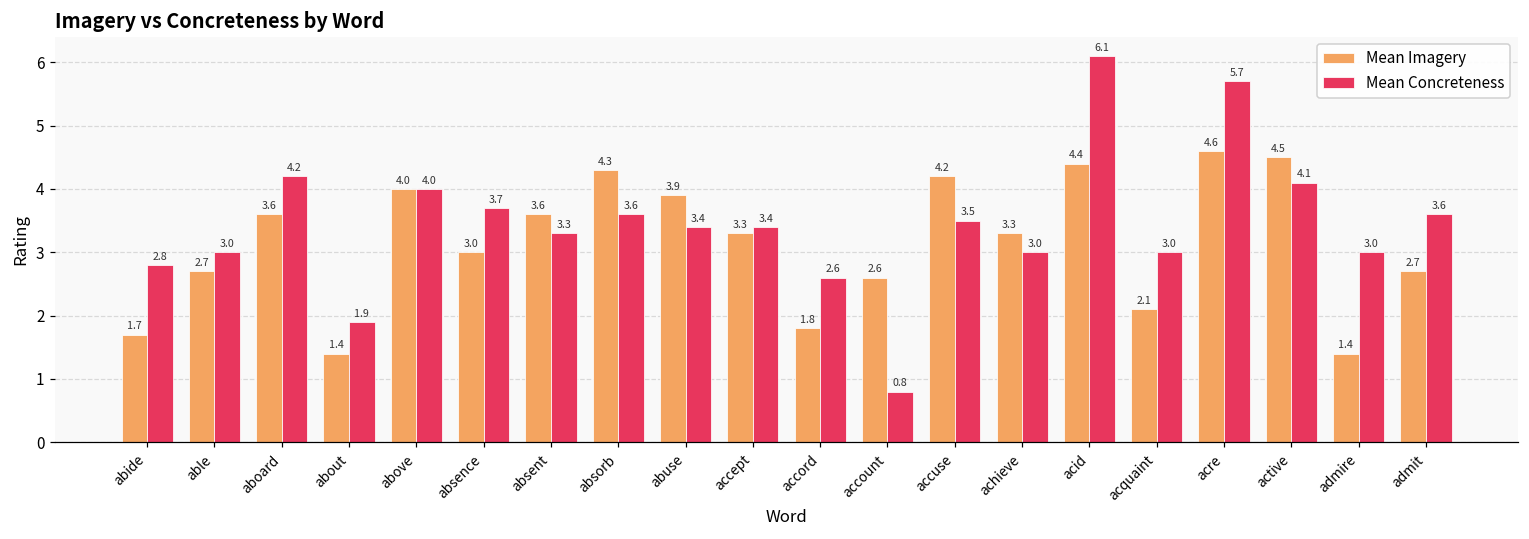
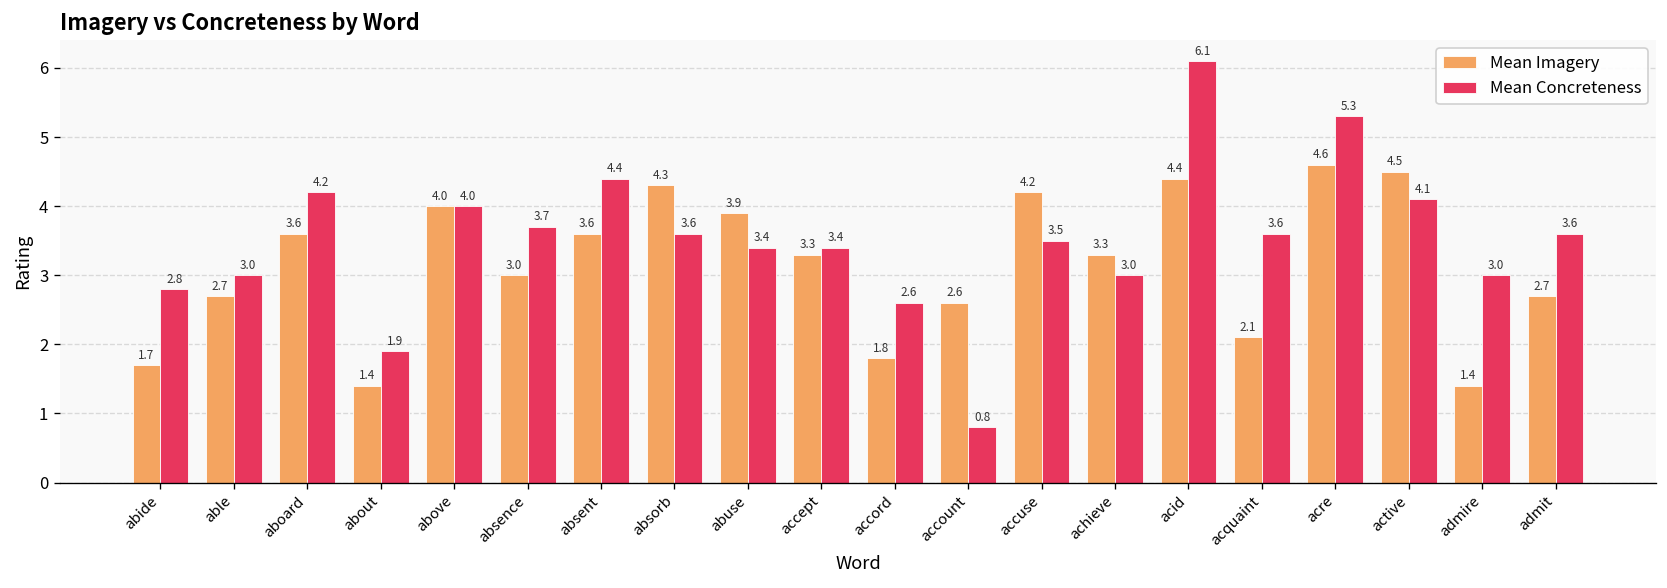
Mean Concreteness, absent: 3.3 -> 4.4
Mean Concreteness, acquaint: 3.0 -> 3.6
Mean Concreteness, acre: 5.7 -> 5.3
